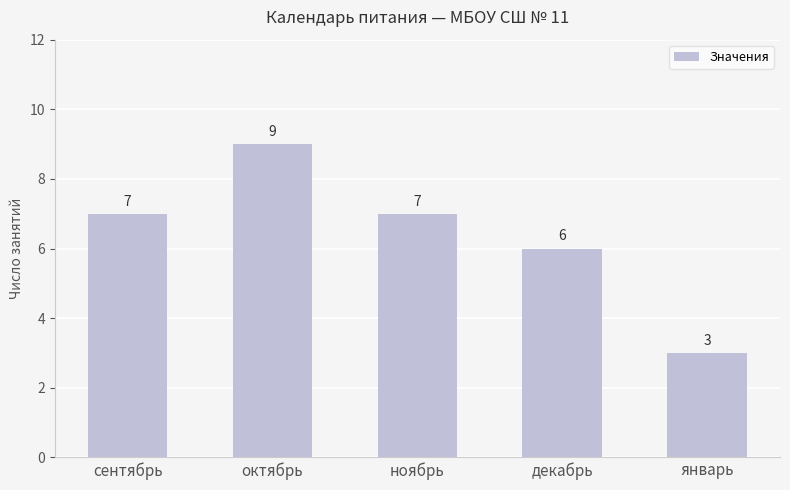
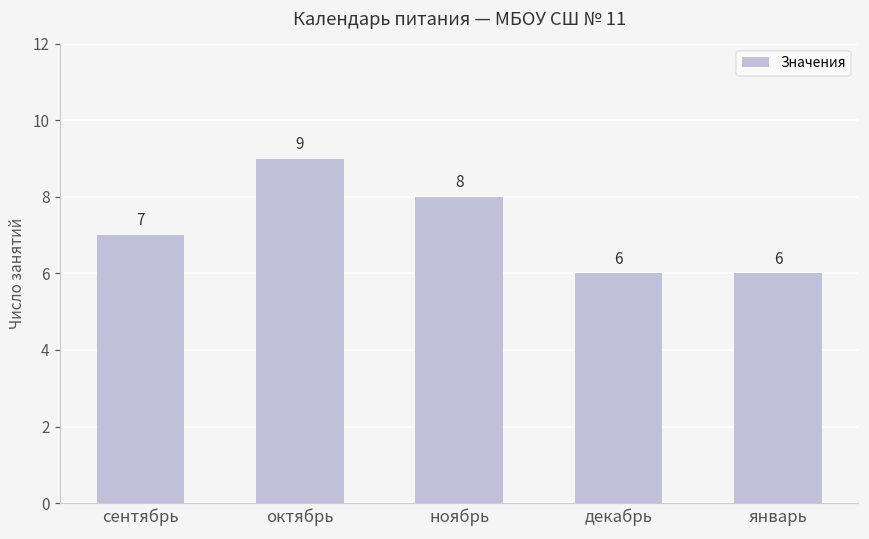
ноябрь: 7 -> 8
январь: 3 -> 6
